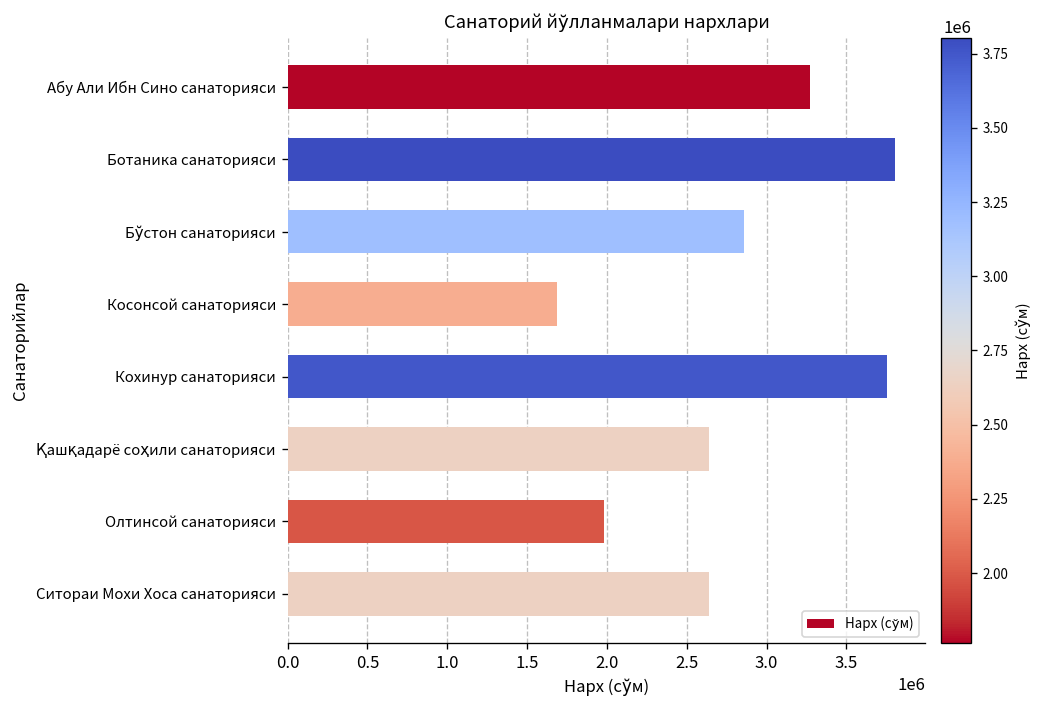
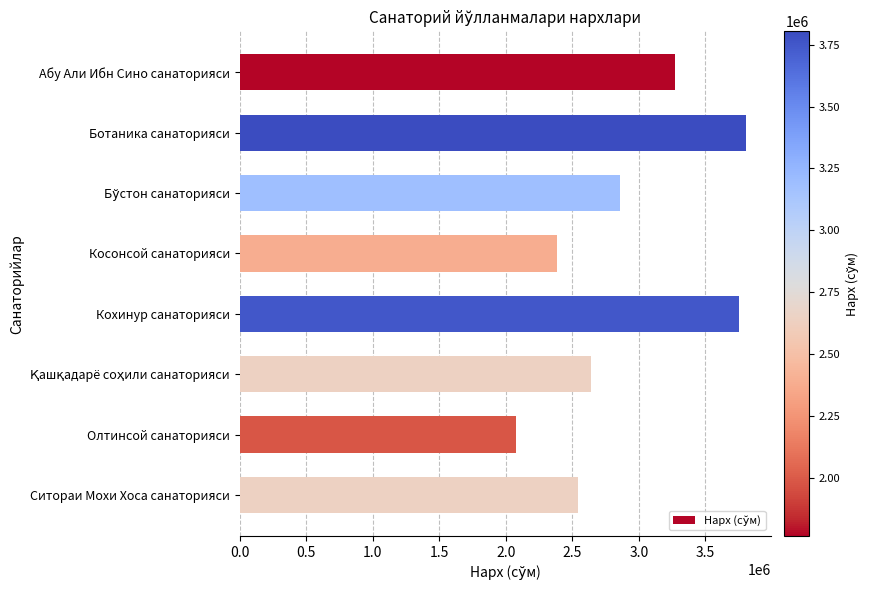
Косонсой санаторияси: 1690000 -> 2380000
Олтинсой санаторияси: 1980000 -> 2080000
Ситораи Мохи Хоса санаторияси: 2640000 -> 2540000
